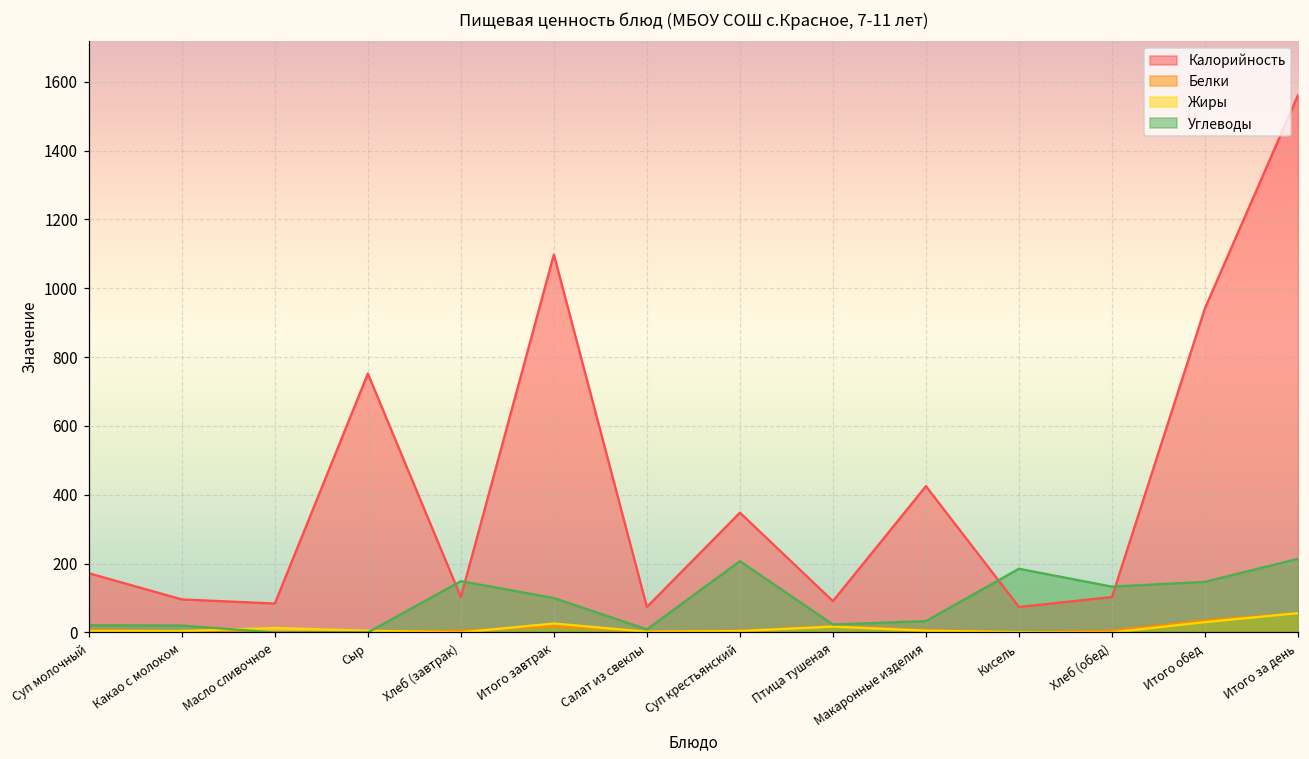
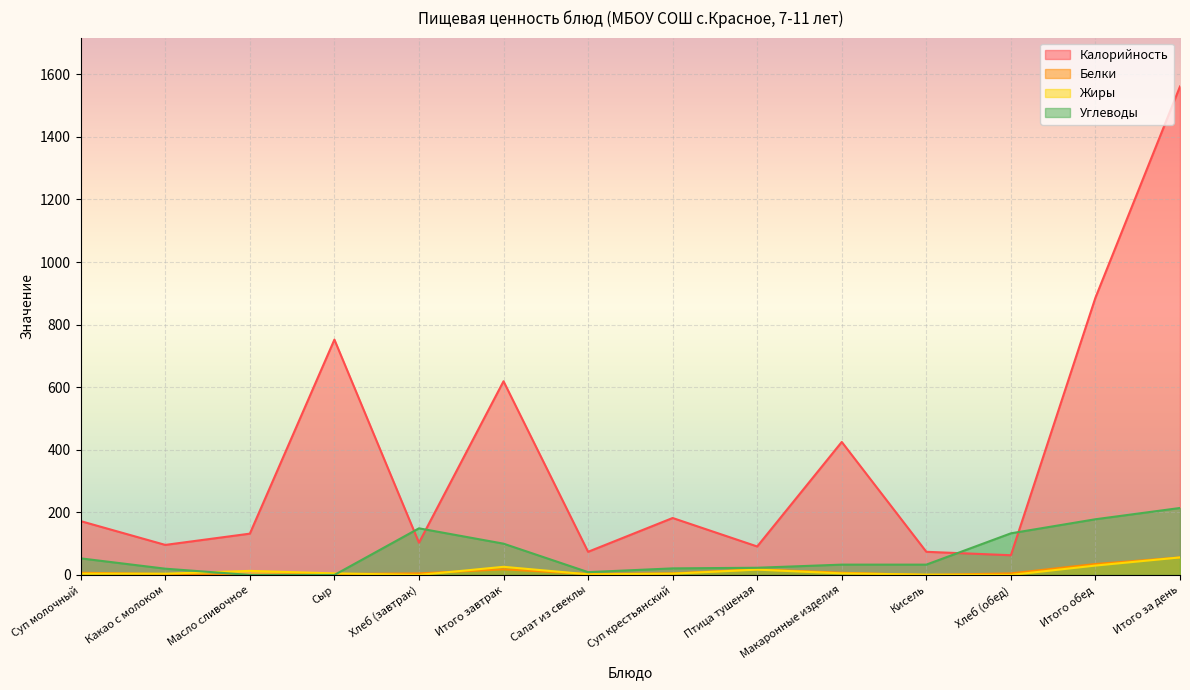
Углеводы, Суп молочный: 20 -> 50
Калорийность, Масло сливочное: 80 -> 130
Калорийность, Итого завтрак: 1100 -> 620
Калорийность, Суп крестьянский: 350 -> 180
Углеводы, Суп крестьянский: 210 -> 20
Углеводы, Кисель: 190 -> 30
Калорийность, Хлеб (обед): 100 -> 60
Калорийность, Итого обед: 940 -> 890
Углеводы, Итого обед: 150 -> 180
